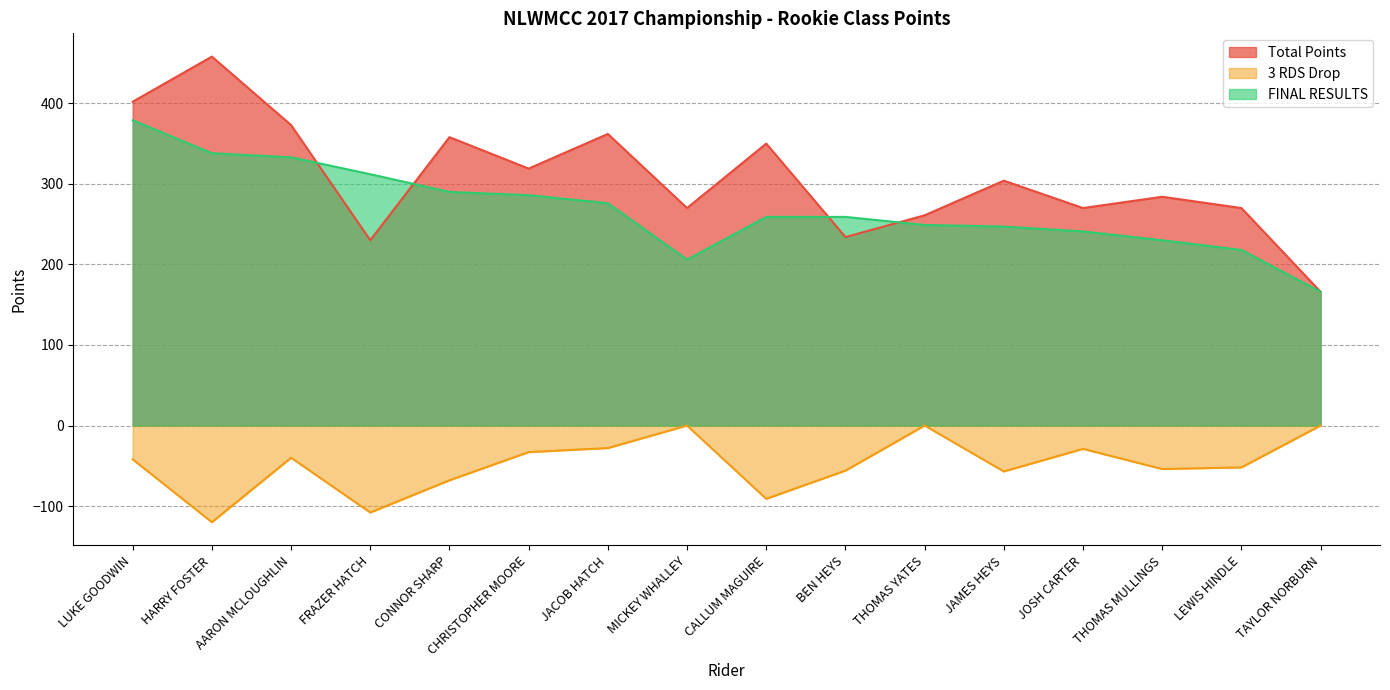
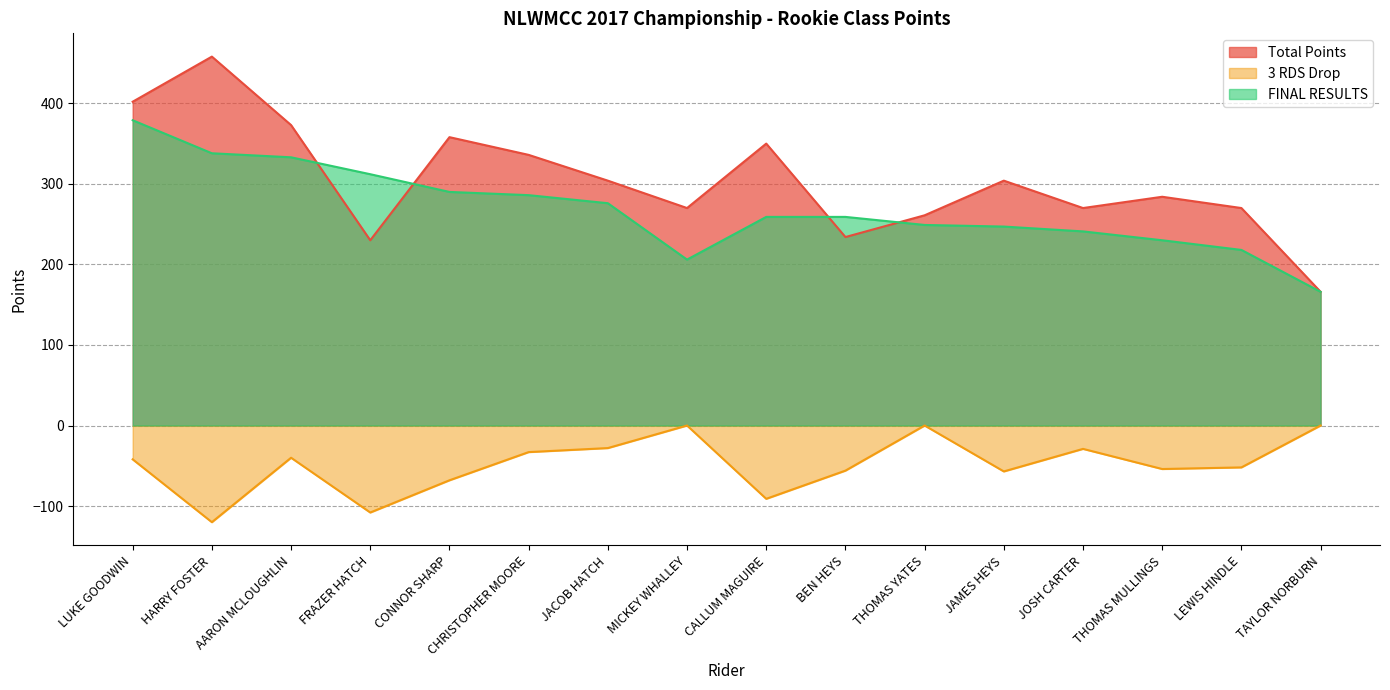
Total Points, CHRISTOPHER MOORE: 320 -> 340
Total Points, JACOB HATCH: 360 -> 300
